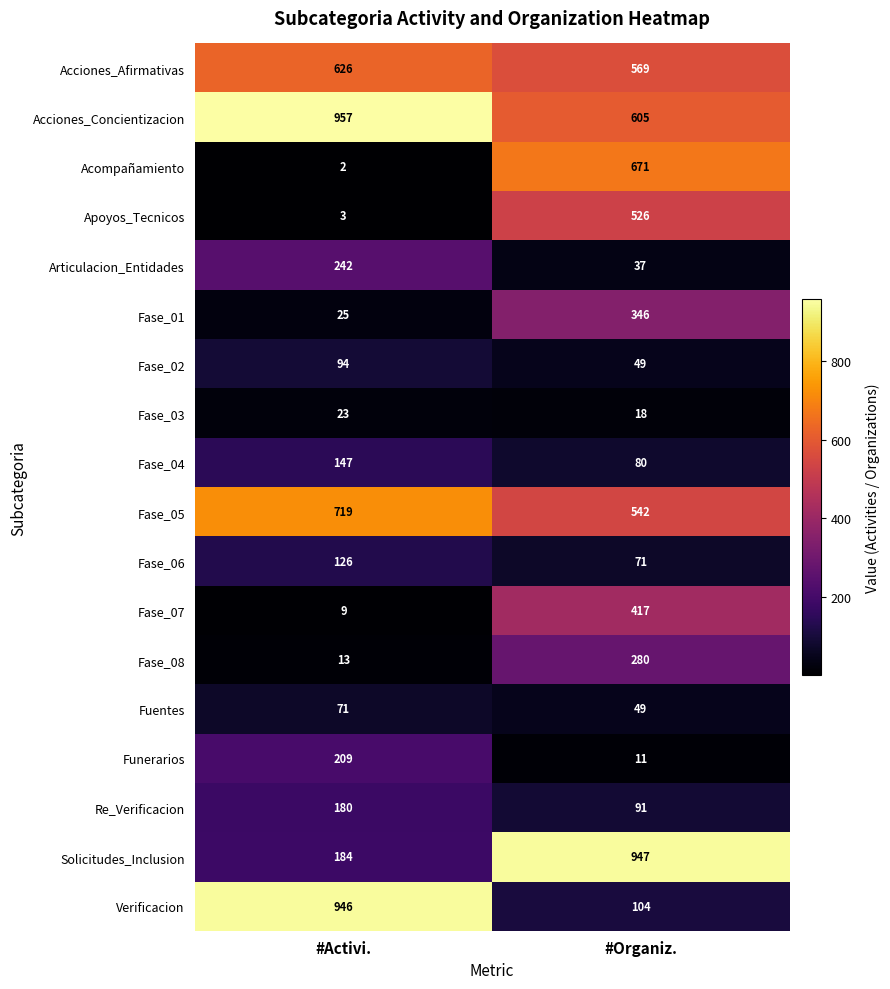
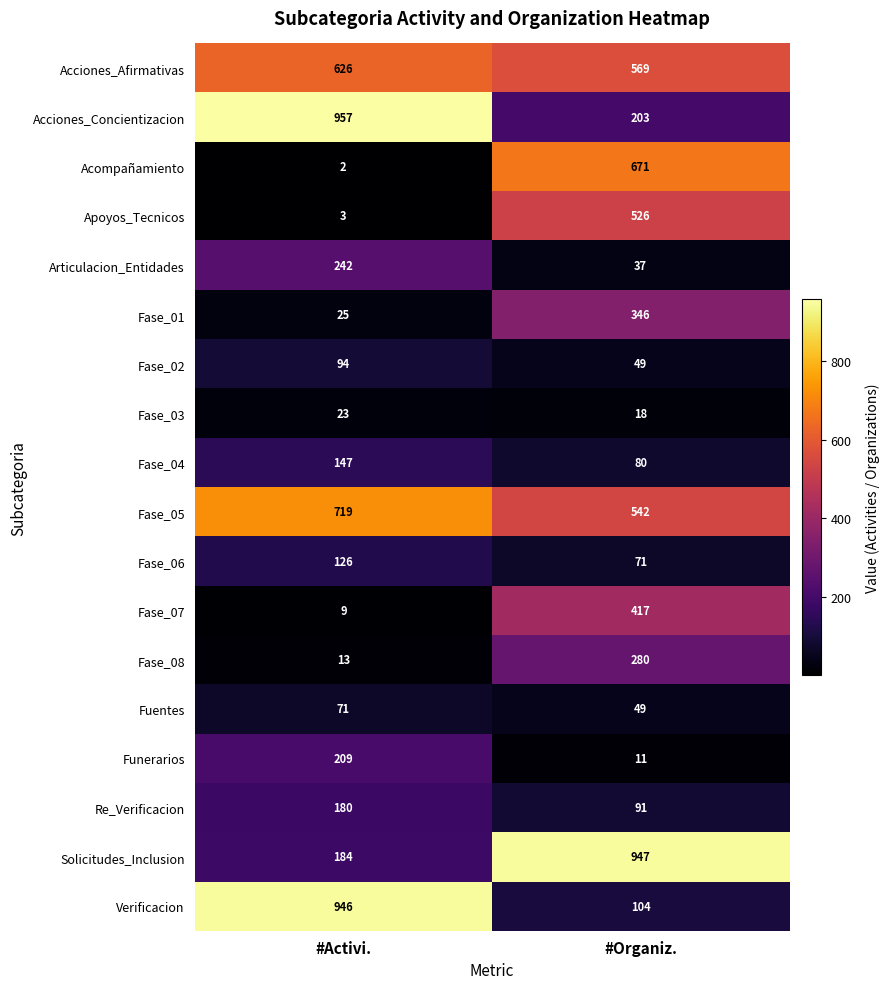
Acciones_Concientizacion, #Organiz.: 605 -> 203
